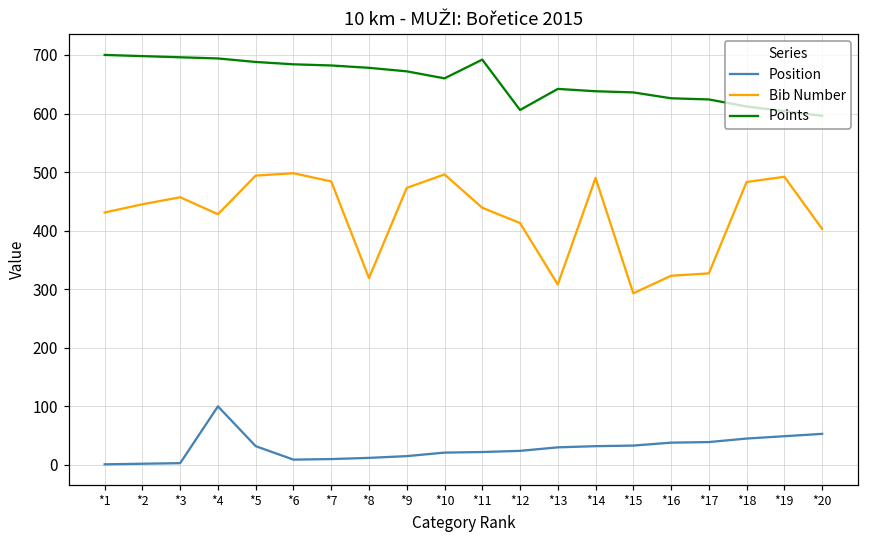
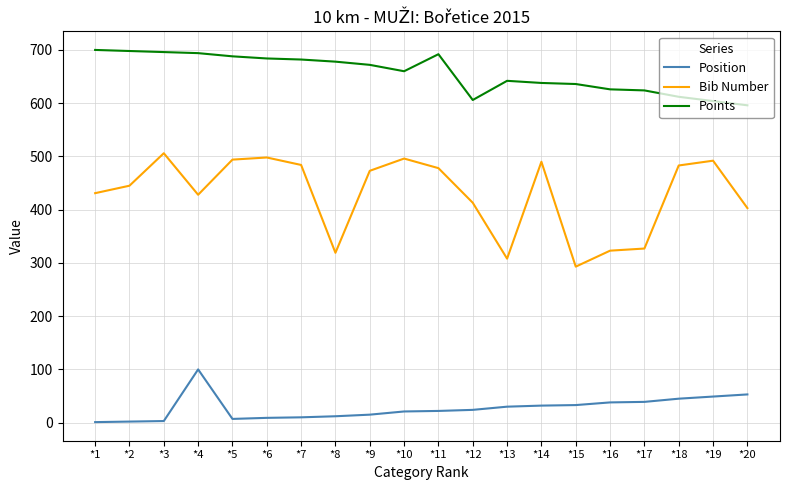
Bib Number, *3: 460 -> 510
Position, *5: 30 -> 10
Bib Number, *11: 440 -> 480
